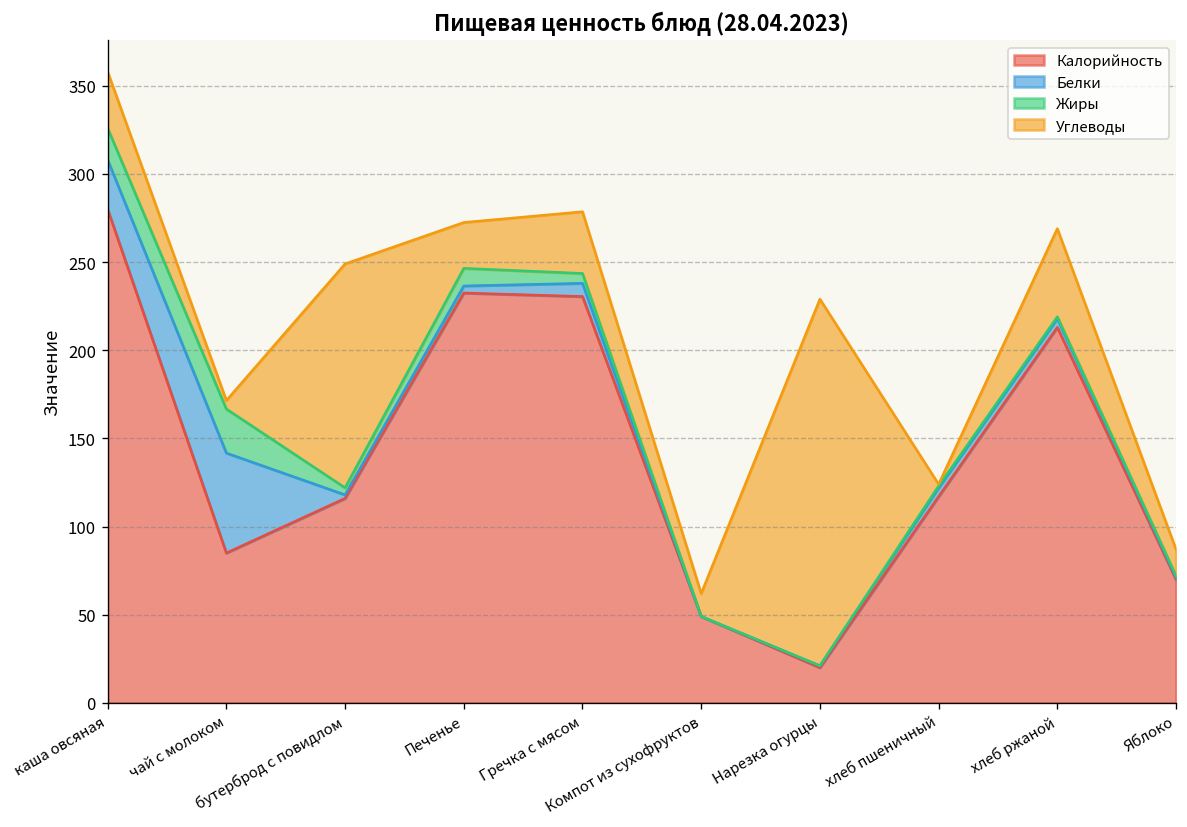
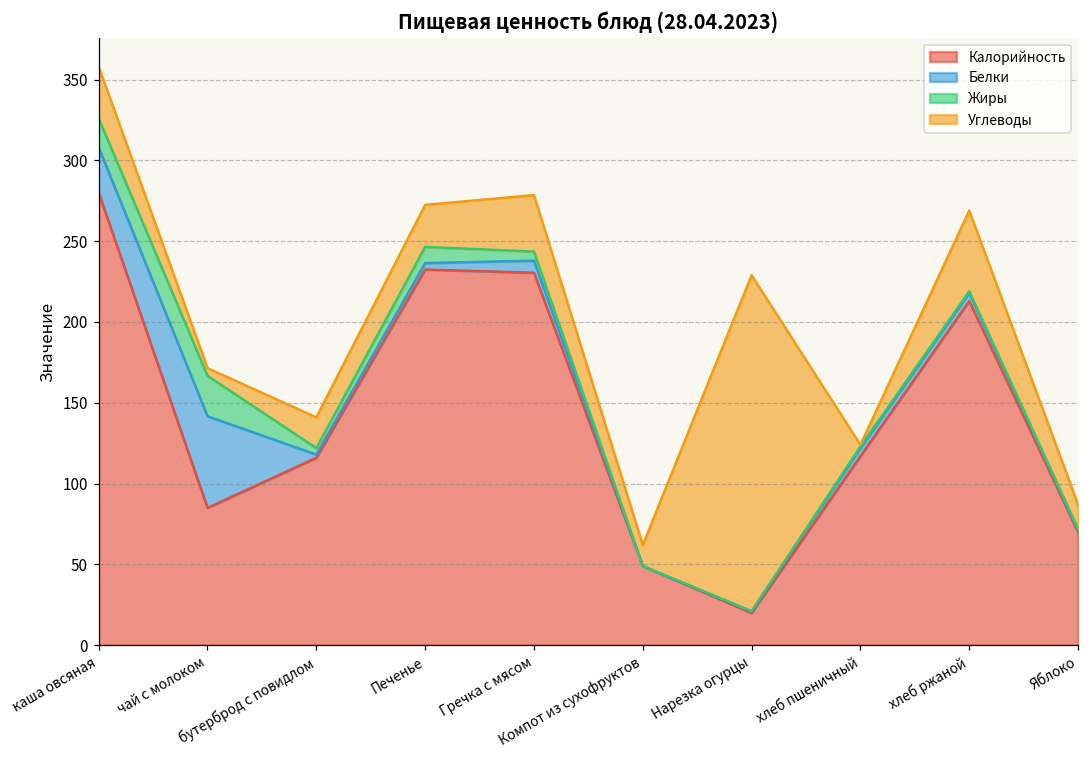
Углеводы, бутерброд с повидлом: 127 -> 19
